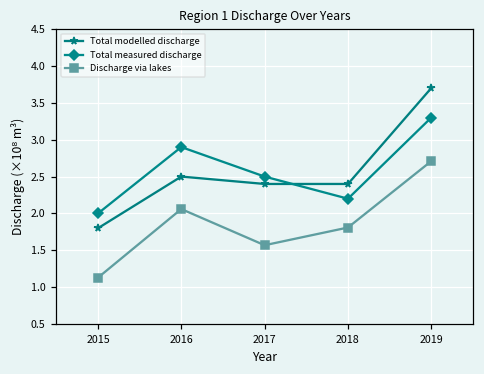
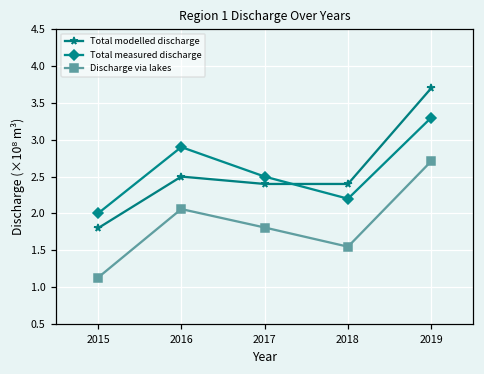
Discharge via lakes, 2017: 1.6 -> 1.8
Discharge via lakes, 2018: 1.8 -> 1.6
